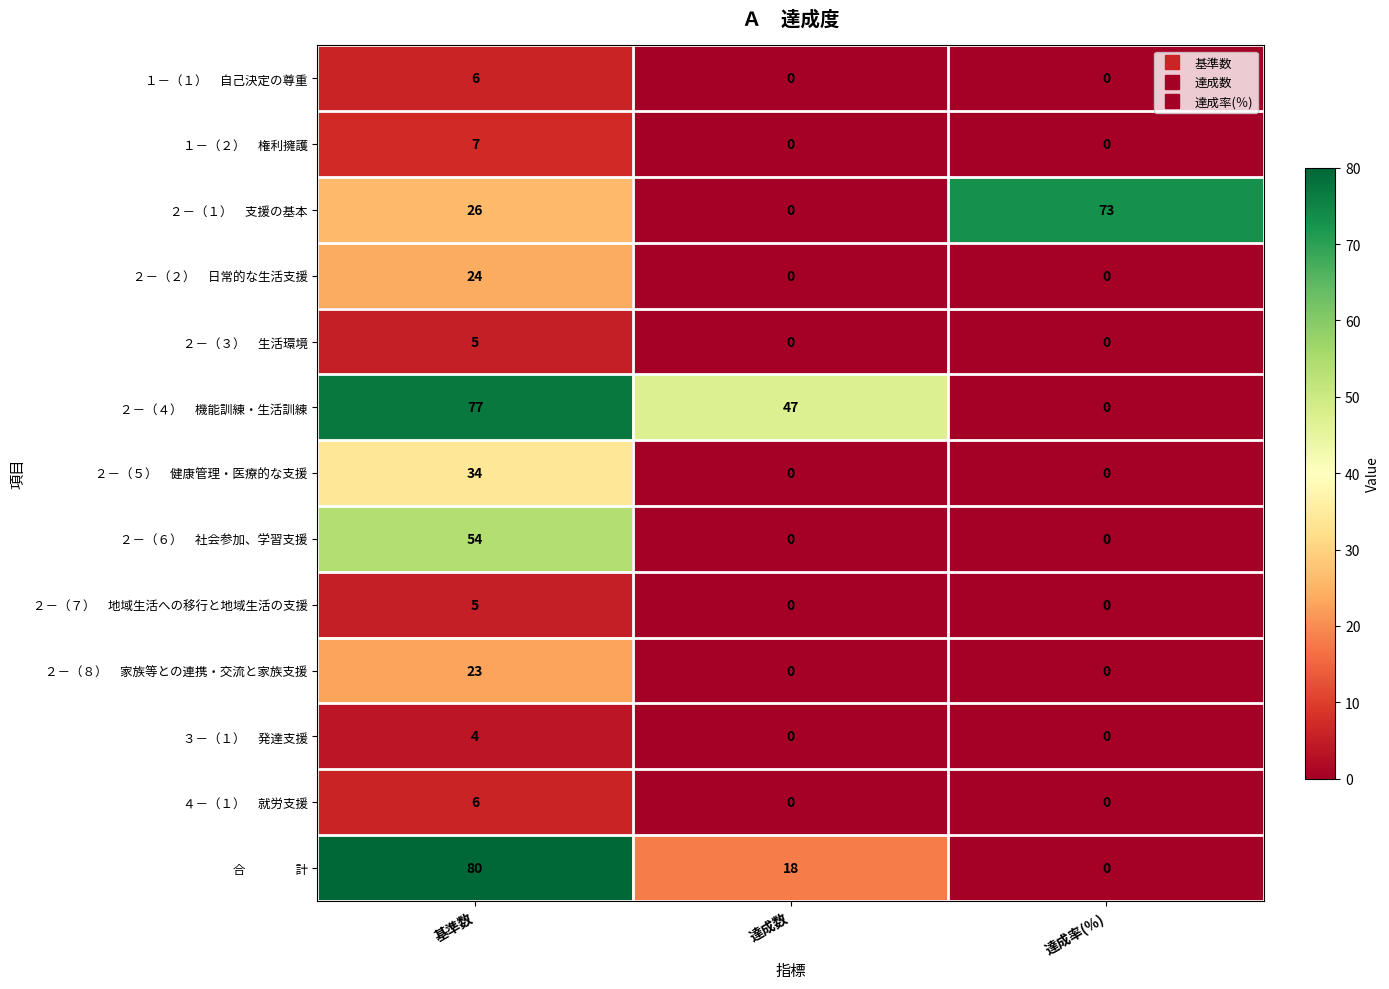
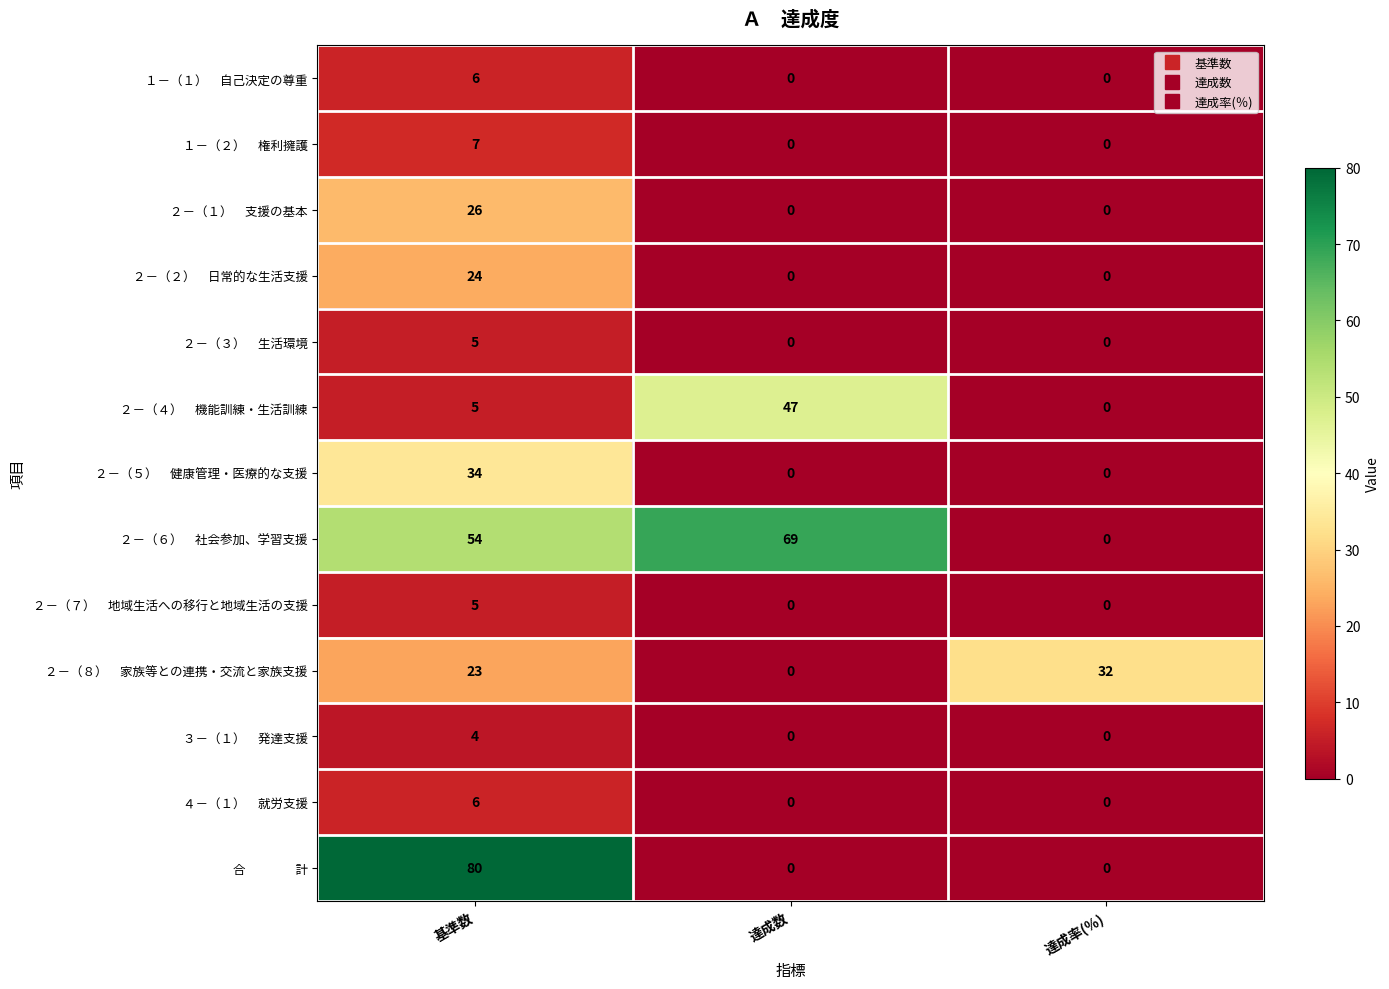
２－（１） 支援の基本, 達成率(％): 73 -> 0
２－（４） 機能訓練・生活訓練, 基準数: 77 -> 5
２－（６） 社会参加、学習支援, 達成数: 0 -> 69
２－（８） 家族等との連携・交流と家族支援, 達成率(％): 0 -> 32
合 計, 達成数: 18 -> 0
